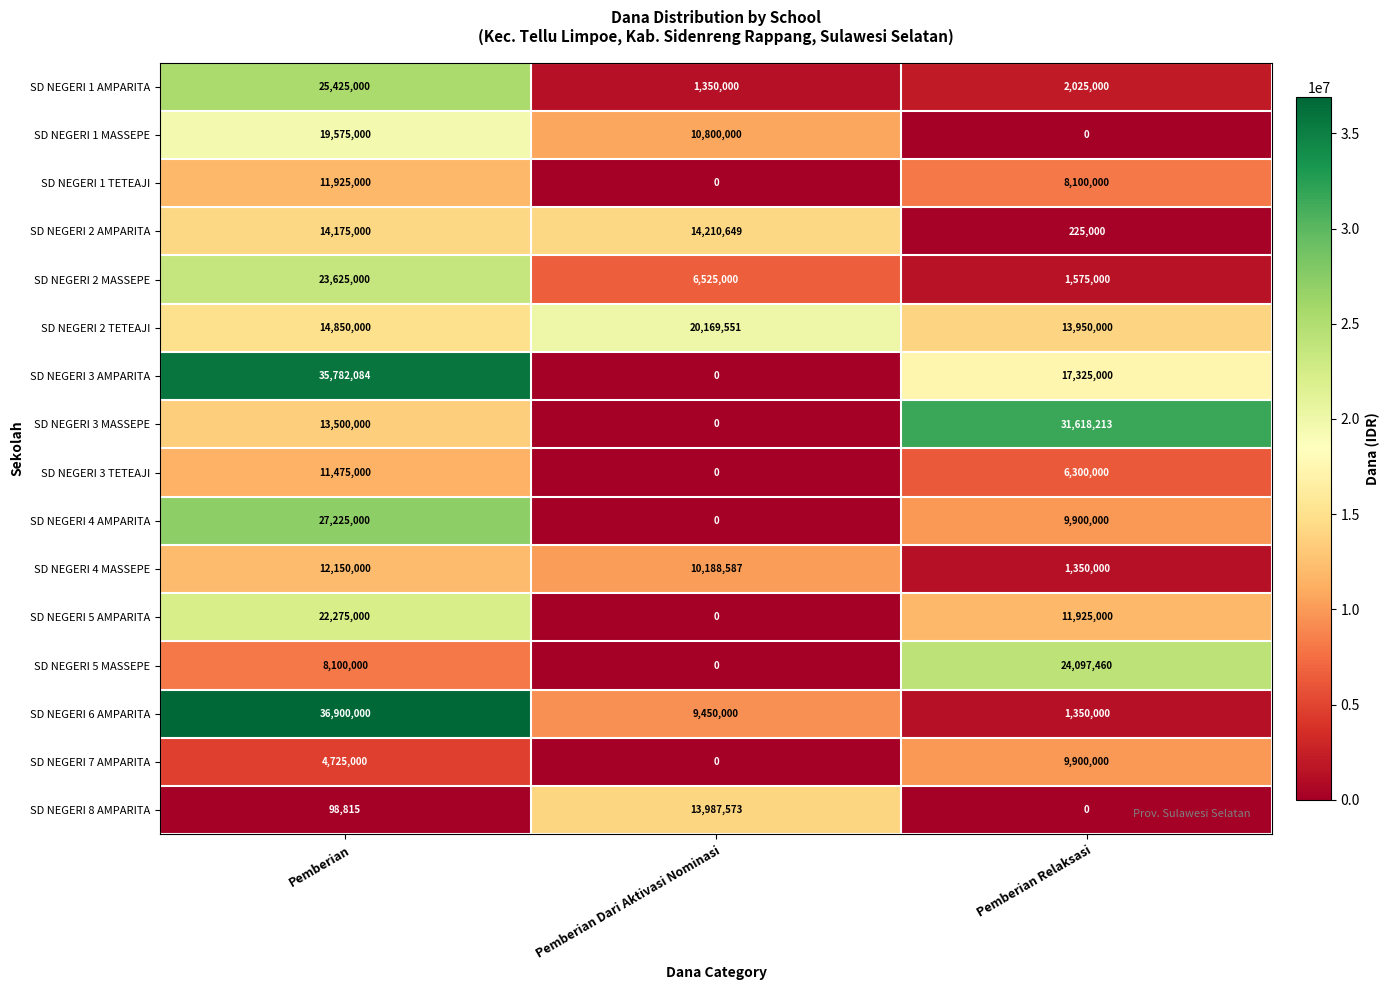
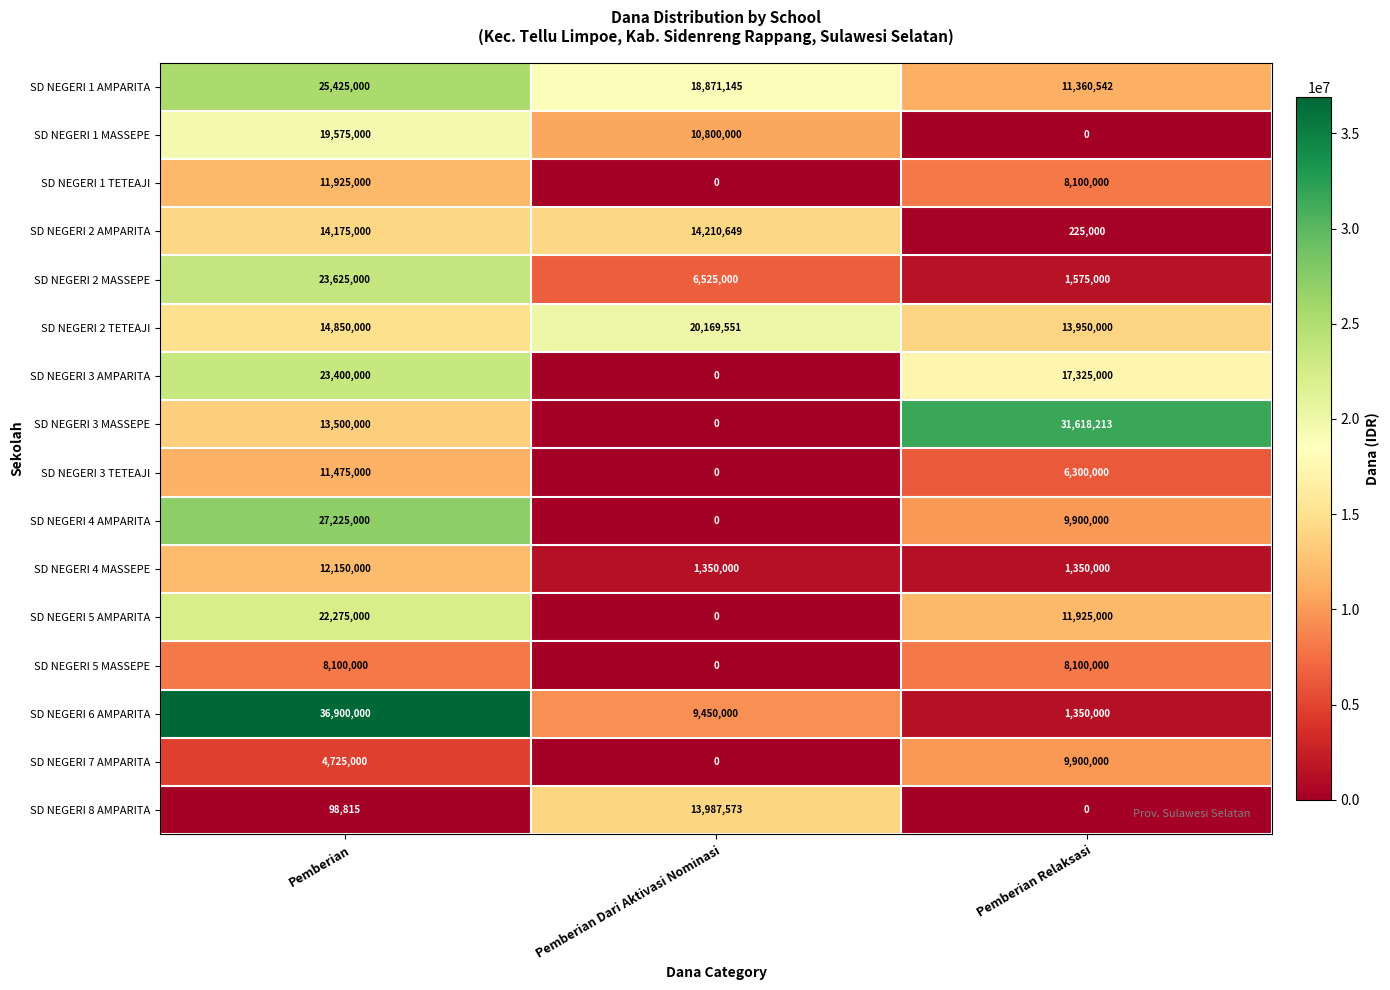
SD NEGERI 1 AMPARITA, Pemberian Dari Aktivasi Nominasi: 1,350,000 -> 18,871,145
SD NEGERI 1 AMPARITA, Pemberian Relaksasi: 2,025,000 -> 11,360,542
SD NEGERI 3 AMPARITA, Pemberian: 35,782,084 -> 23,400,000
SD NEGERI 4 MASSEPE, Pemberian Dari Aktivasi Nominasi: 10,188,587 -> 1,350,000
SD NEGERI 5 MASSEPE, Pemberian Relaksasi: 24,097,460 -> 8,100,000
